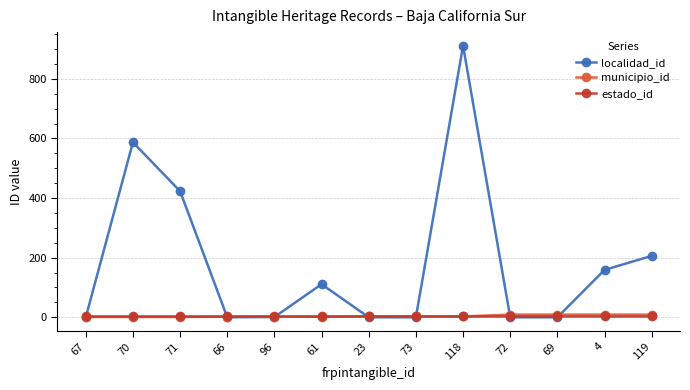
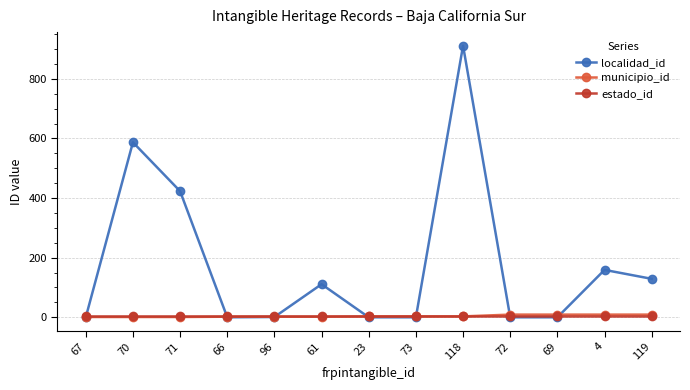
localidad_id, 119: 210 -> 130
